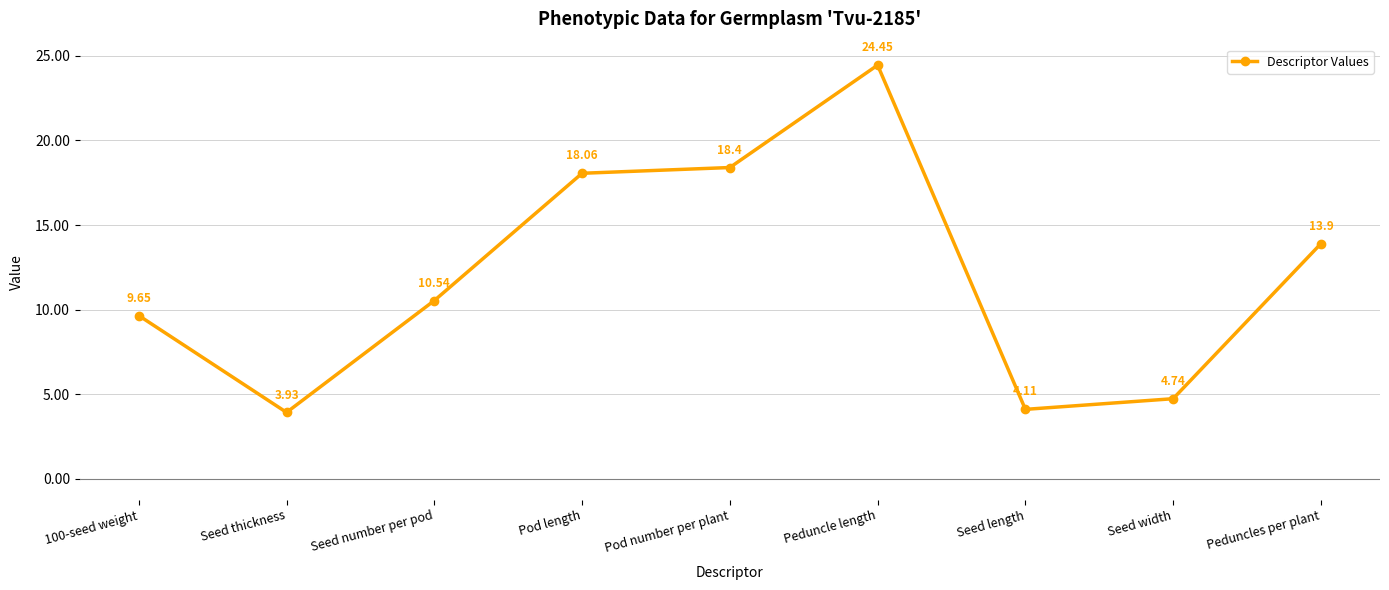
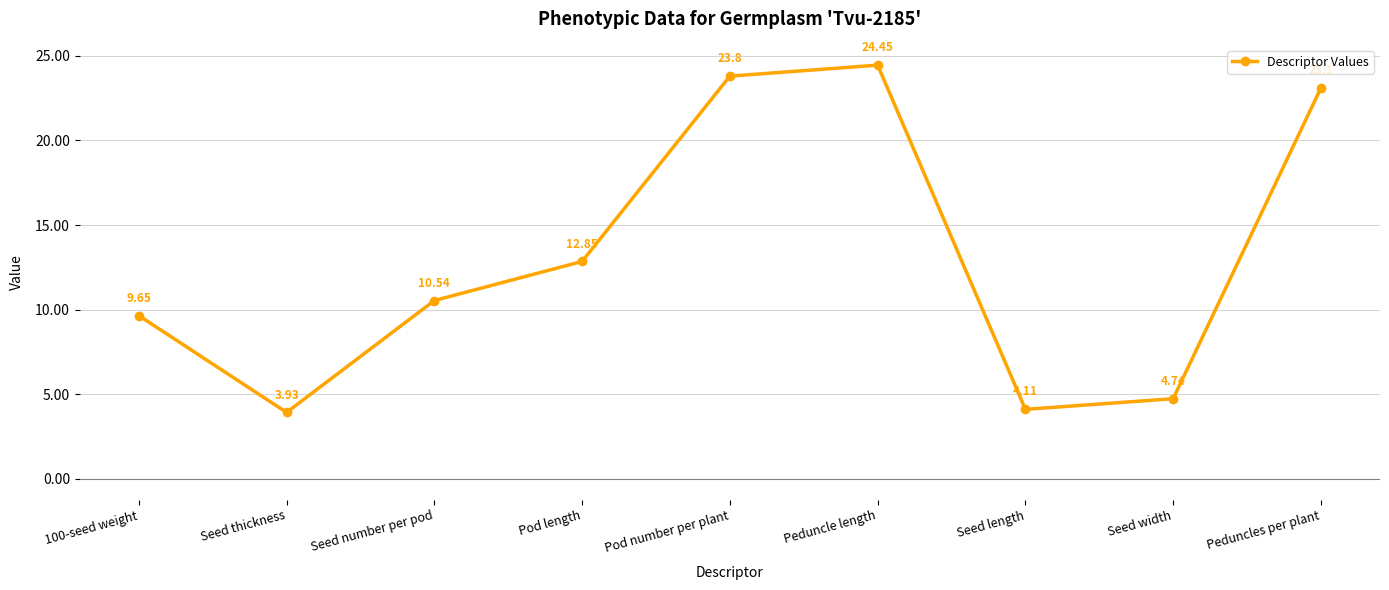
Pod length: 18.06 -> 12.85
Pod number per plant: 18.4 -> 23.8
Peduncles per plant: 13.9 -> 23.1
